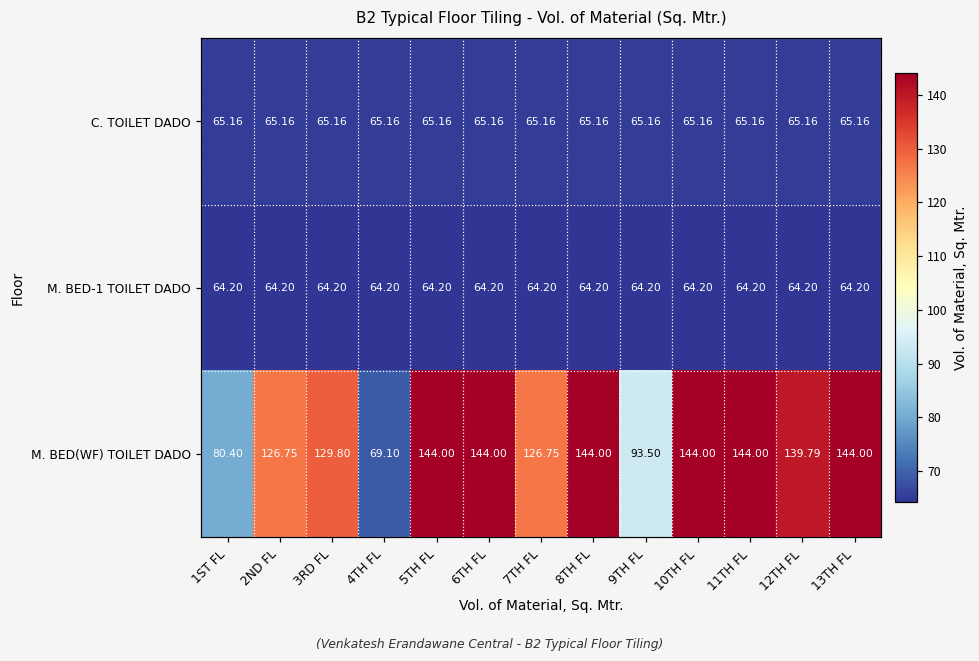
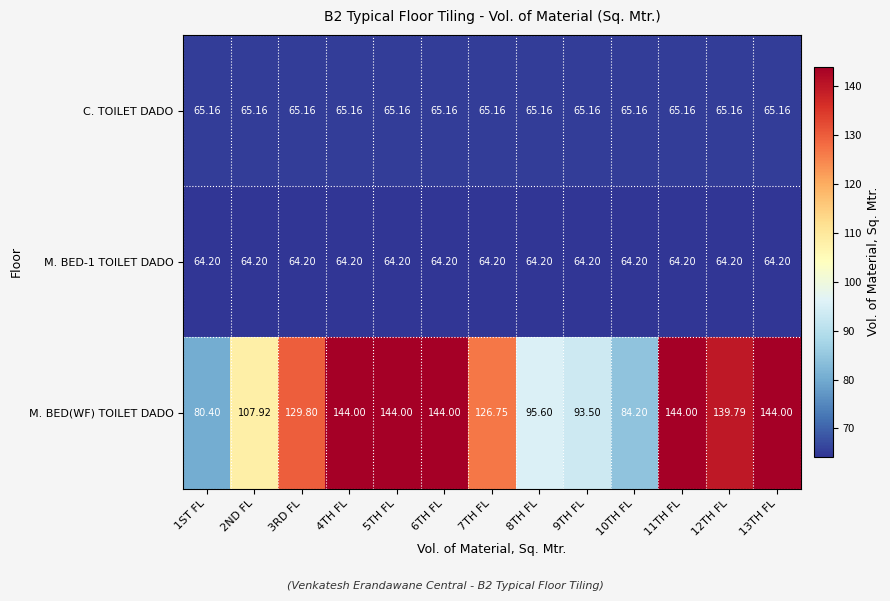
M. BED(WF) TOILET DADO, 2ND FL: 126.75 -> 107.92
M. BED(WF) TOILET DADO, 4TH FL: 69.10 -> 144.00
M. BED(WF) TOILET DADO, 8TH FL: 144.00 -> 95.60
M. BED(WF) TOILET DADO, 10TH FL: 144.00 -> 84.20
